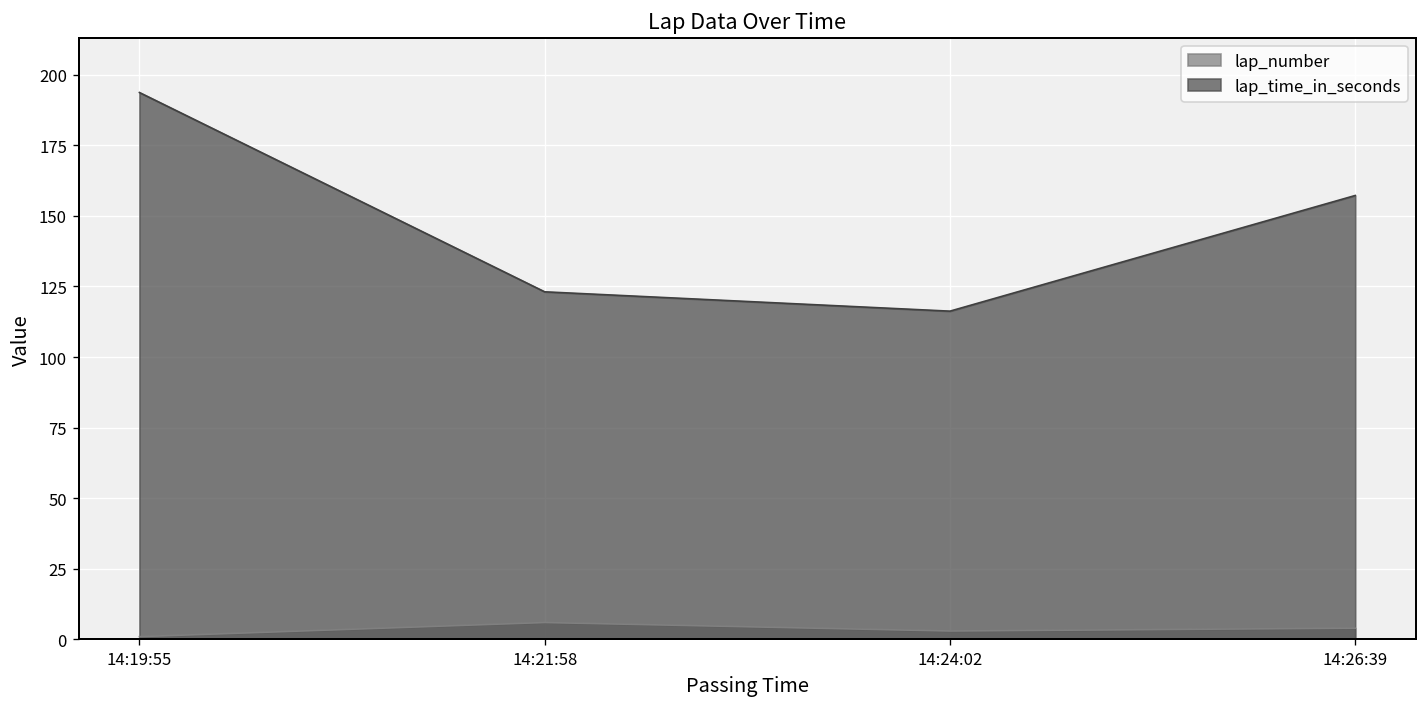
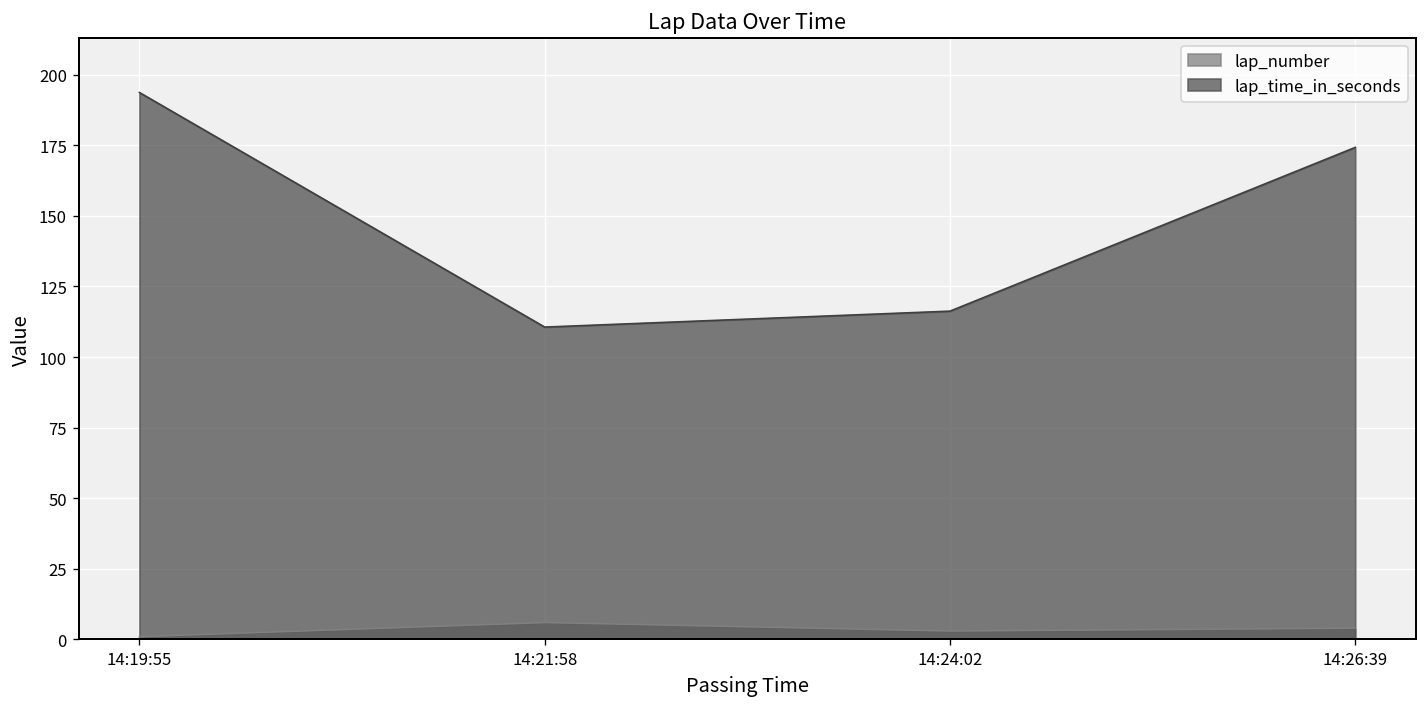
lap_time_in_seconds, 14:21:58: 123 -> 111
lap_time_in_seconds, 14:26:39: 157 -> 174
